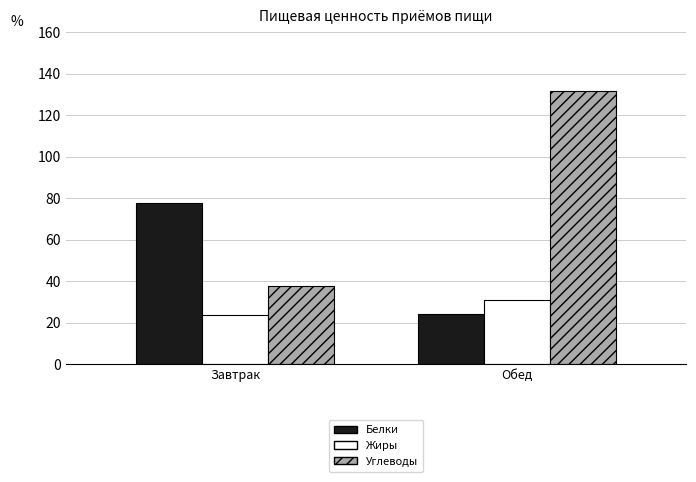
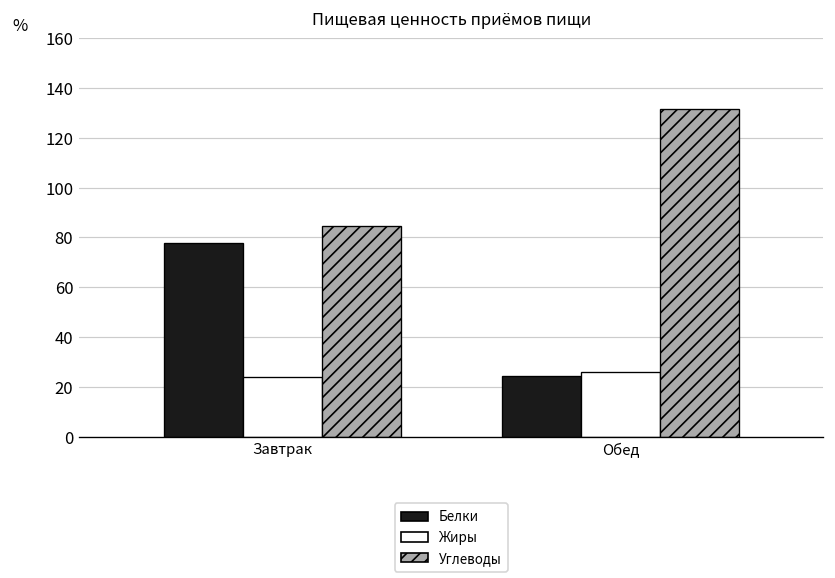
Углеводы, Завтрак: 38 -> 85
Жиры, Обед: 31 -> 26
